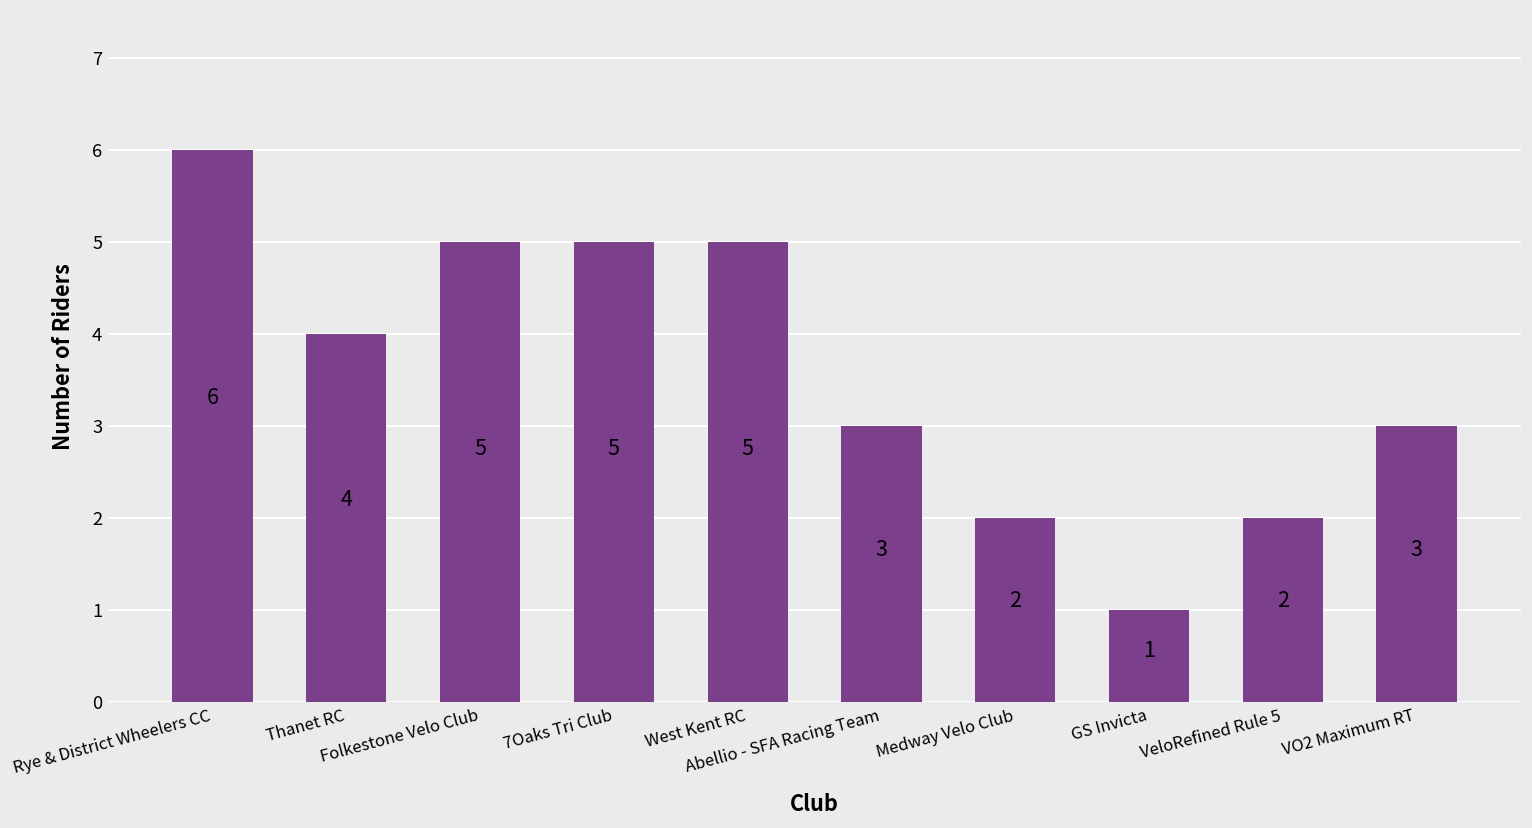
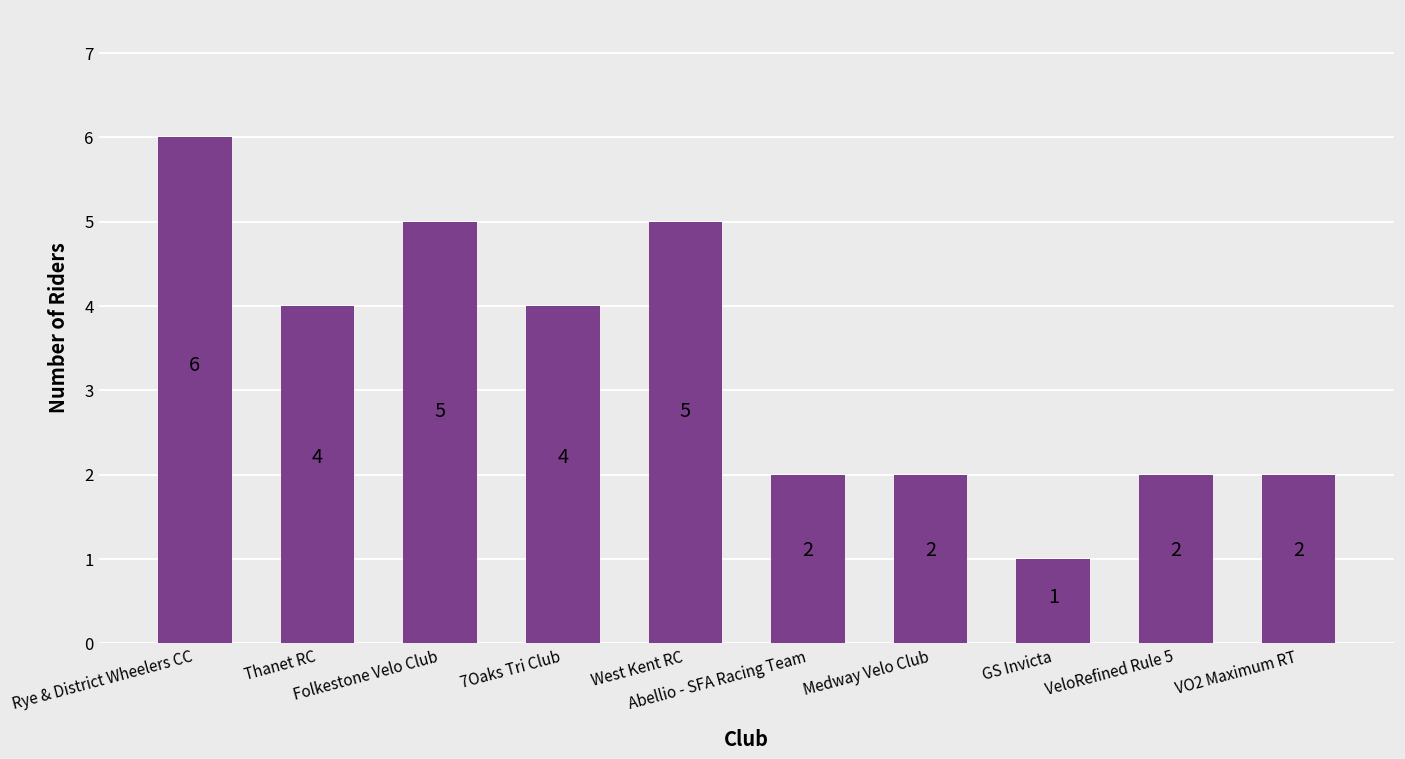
7Oaks Tri Club: 5 -> 4
Abellio - SFA Racing Team: 3 -> 2
VO2 Maximum RT: 3 -> 2
